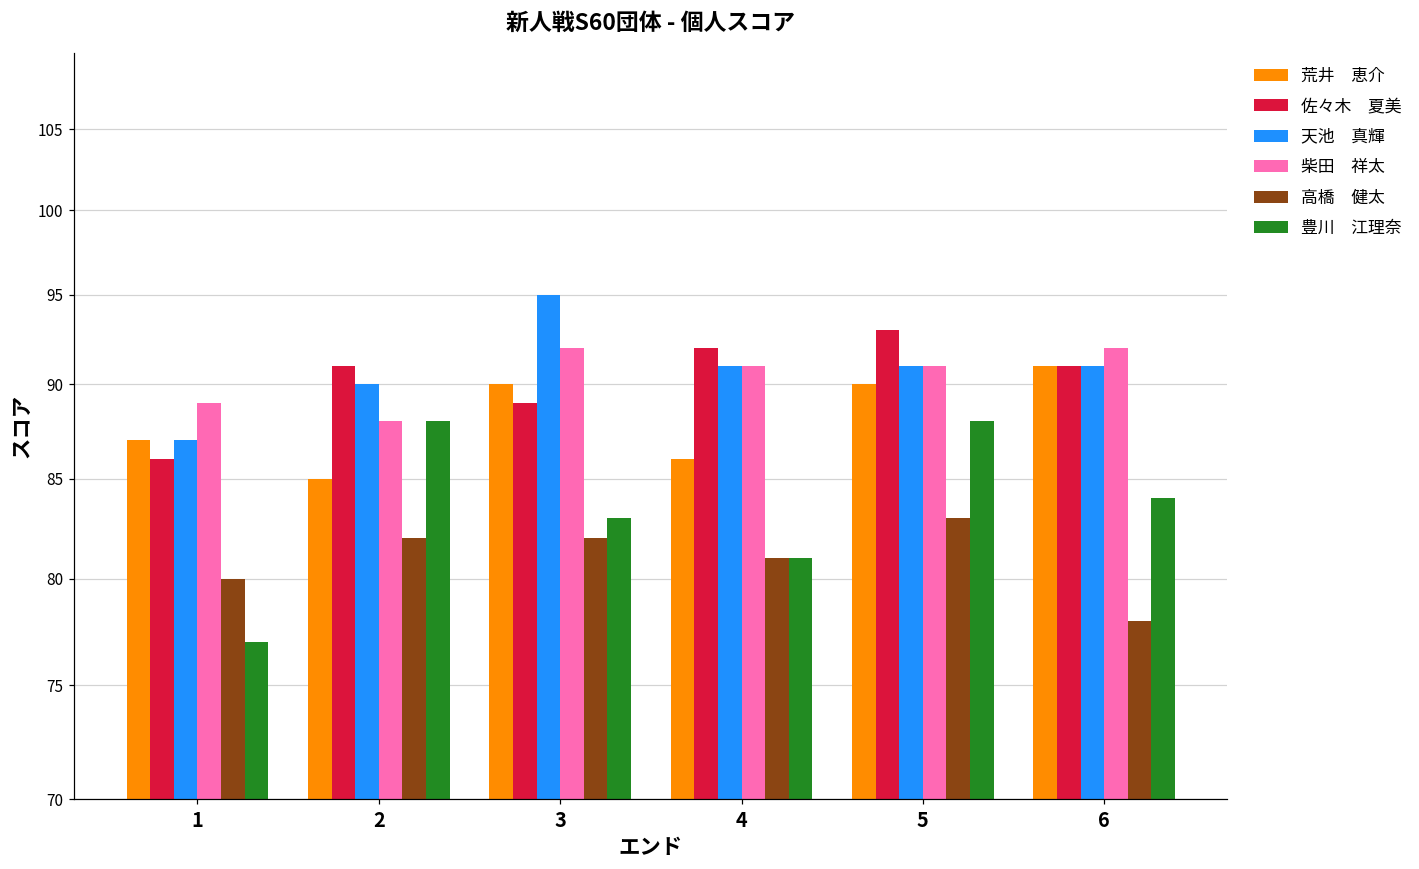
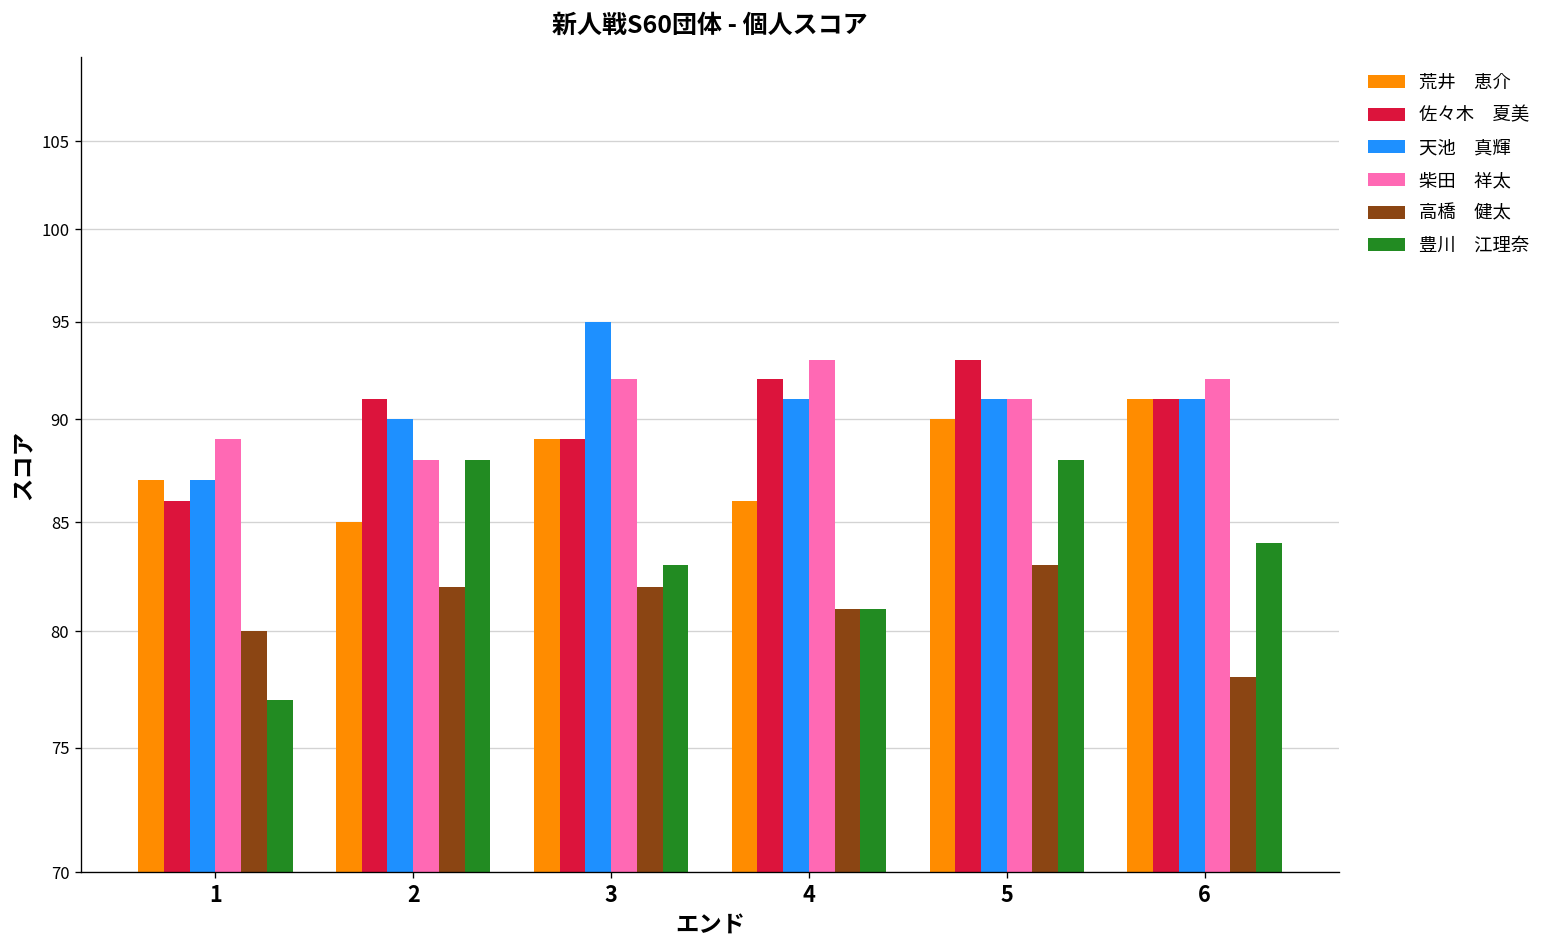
荒井 恵介, 3: 90 -> 89
柴田 祥太, 4: 91 -> 93
